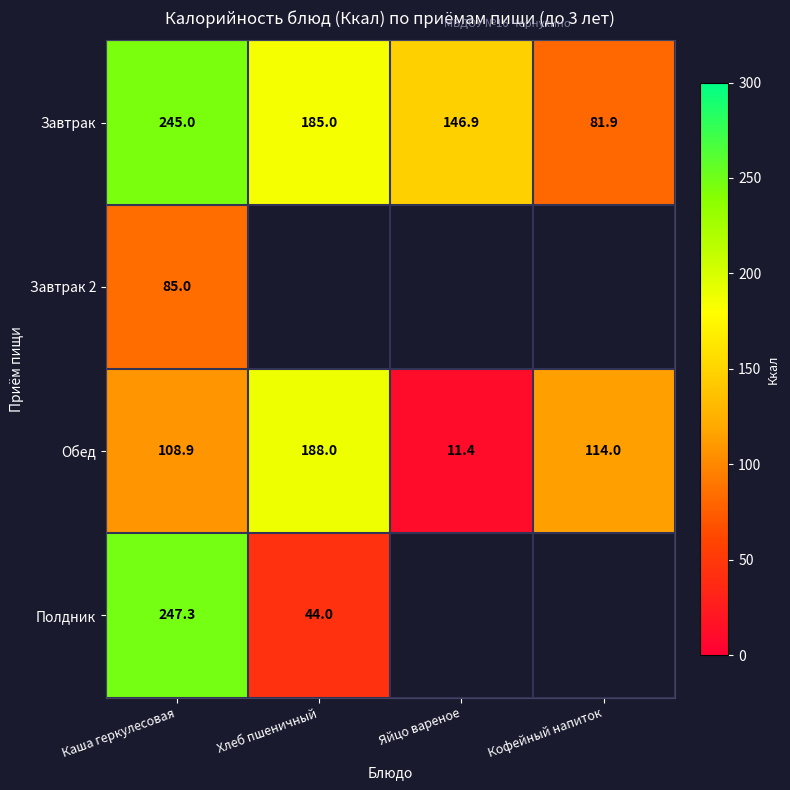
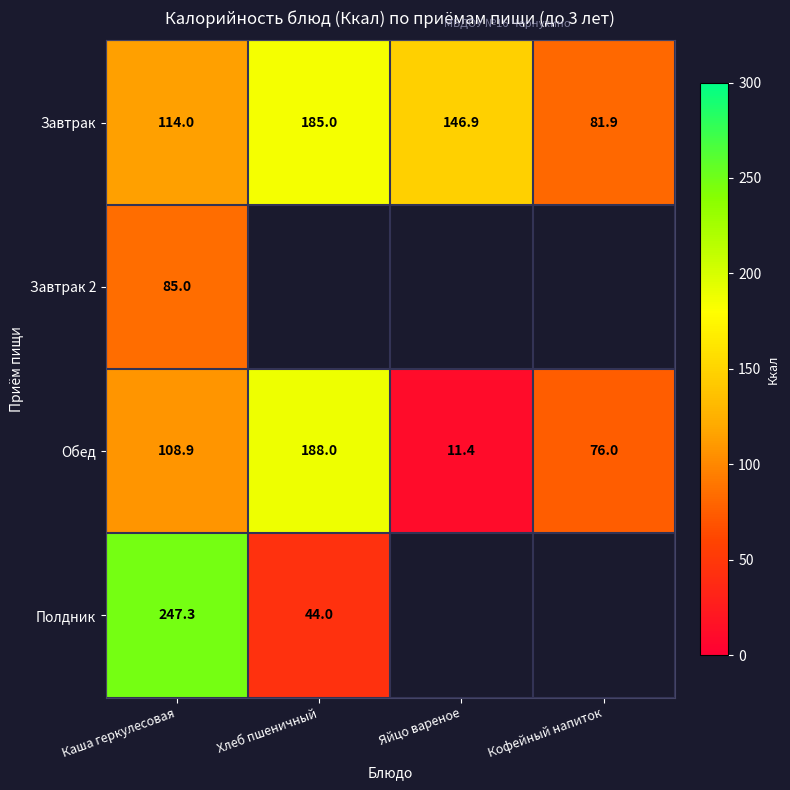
Завтрак, Каша геркулесовая: 245.0 -> 114.0
Обед, Кофейный напиток: 114.0 -> 76.0
